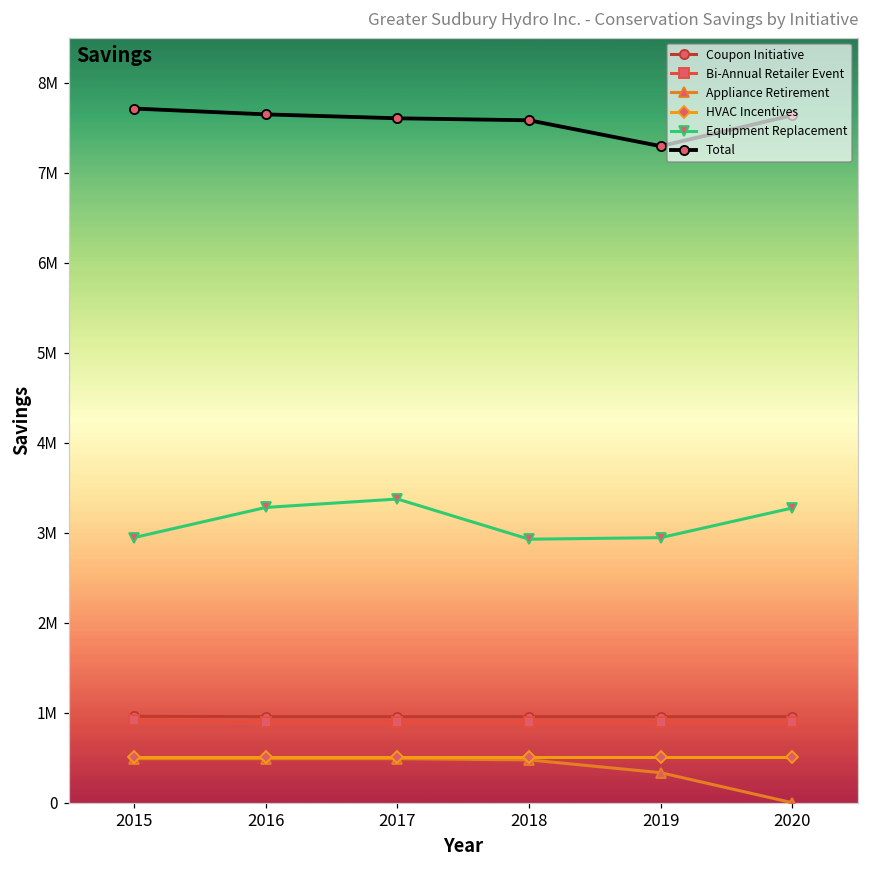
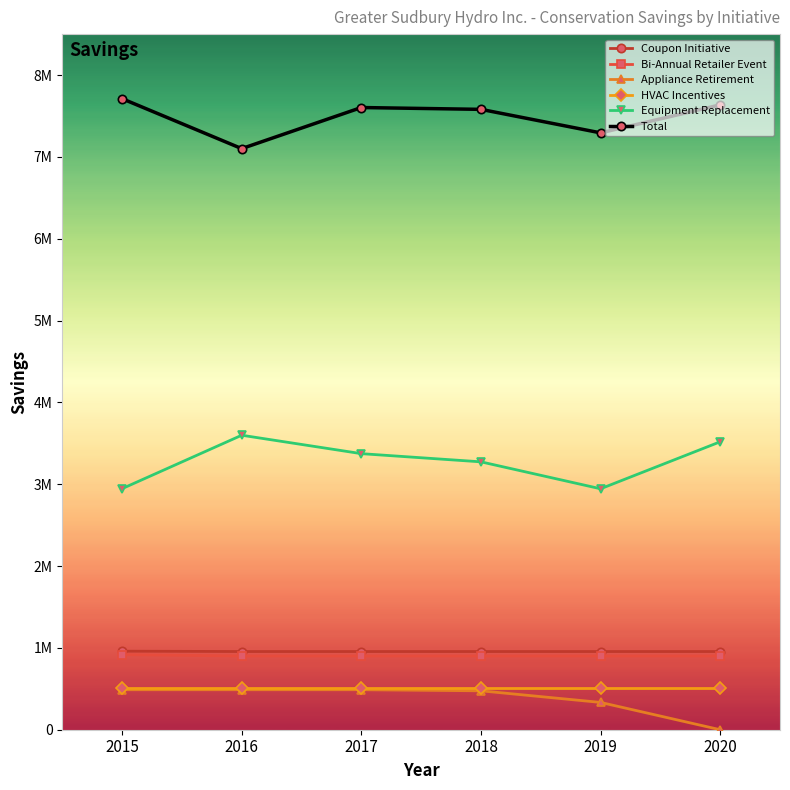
Equipment Replacement, 2016: 3300000 -> 3600000
Total, 2016: 7600000 -> 7100000
Equipment Replacement, 2018: 2900000 -> 3300000
Equipment Replacement, 2020: 3300000 -> 3500000
